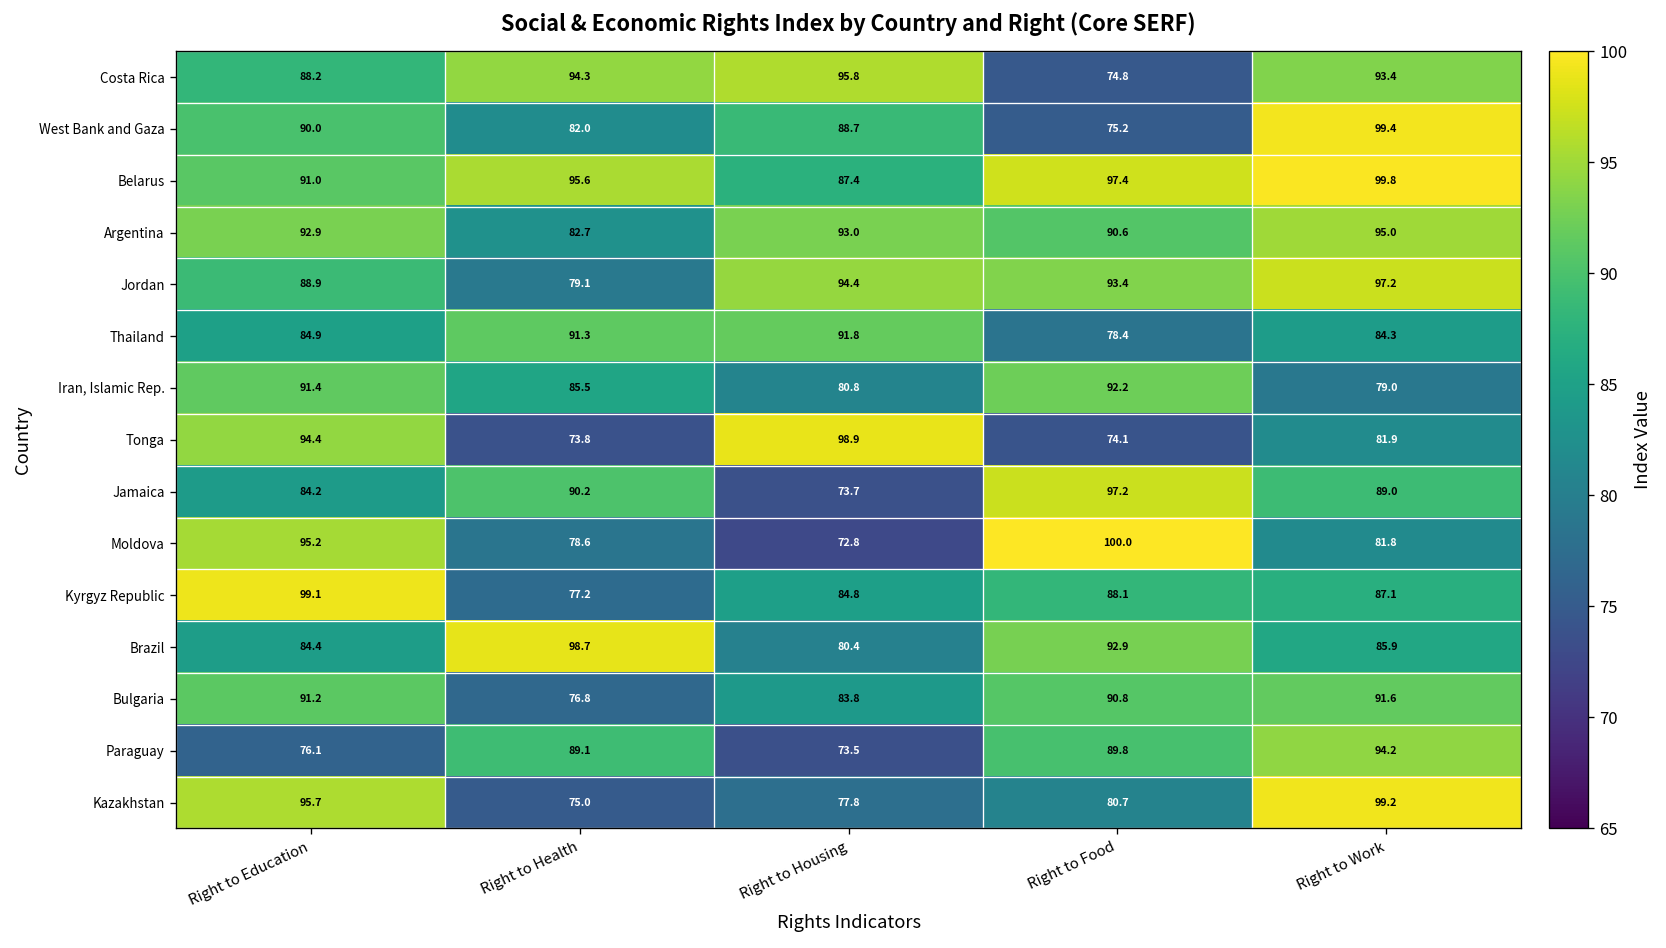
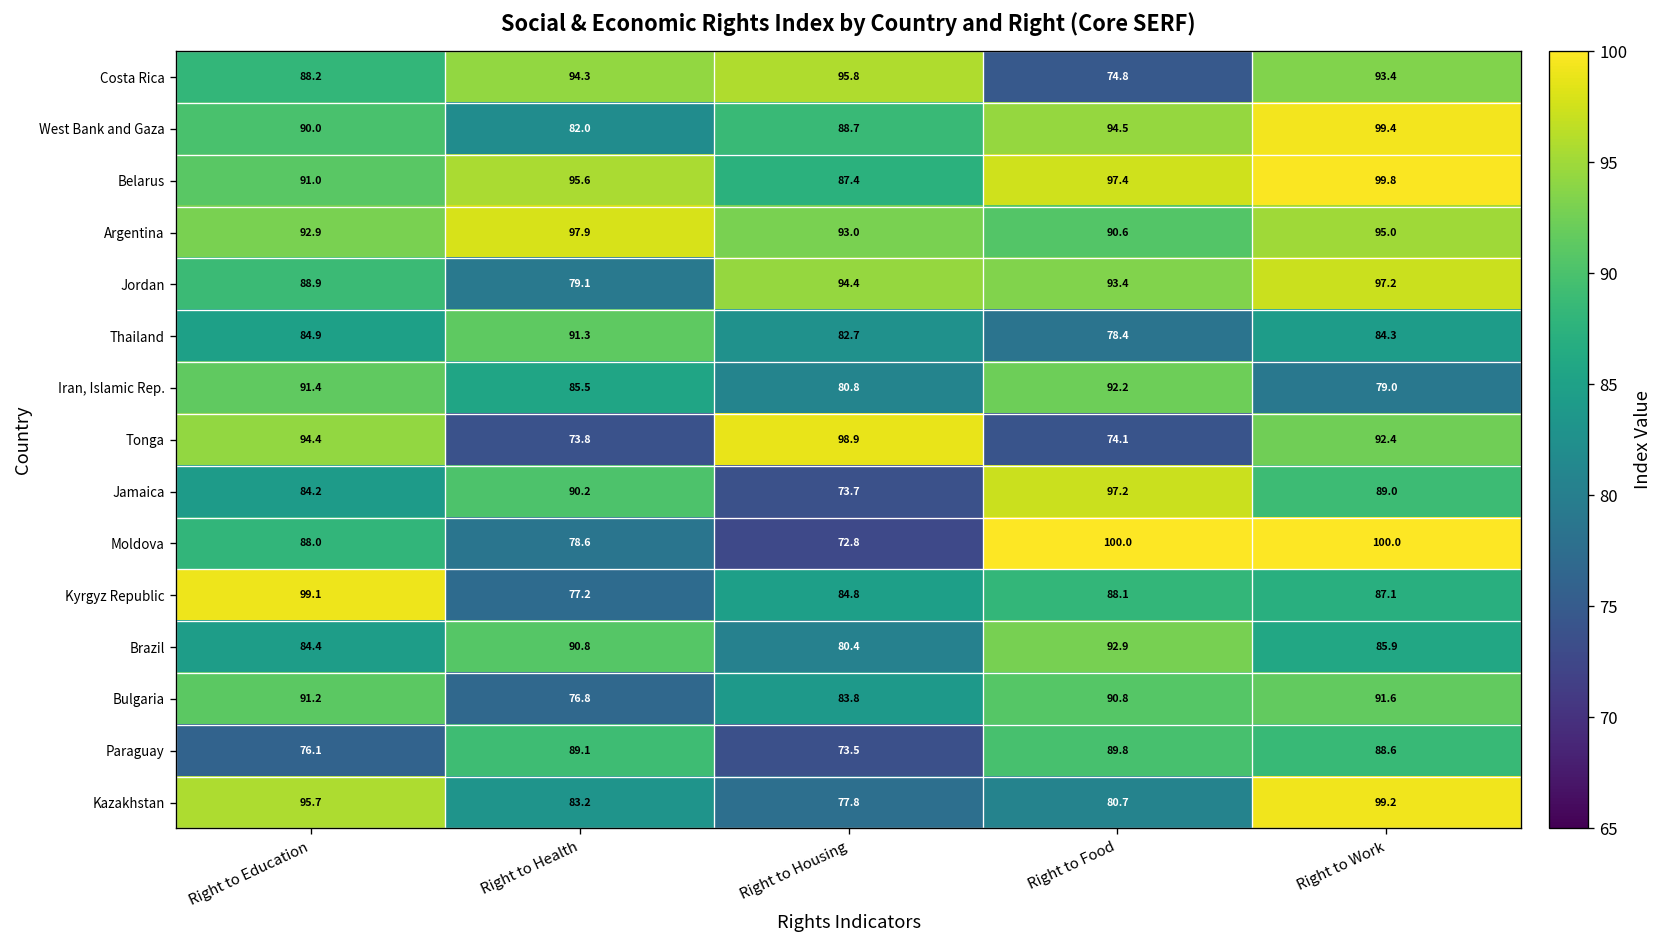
West Bank and Gaza, Right to Food: 75.2 -> 94.5
Argentina, Right to Health: 82.7 -> 97.9
Thailand, Right to Housing: 91.8 -> 82.7
Tonga, Right to Work: 81.9 -> 92.4
Moldova, Right to Education: 95.2 -> 88.0
Moldova, Right to Work: 81.8 -> 100.0
Brazil, Right to Health: 98.7 -> 90.8
Paraguay, Right to Work: 94.2 -> 88.6
Kazakhstan, Right to Health: 75.0 -> 83.2
